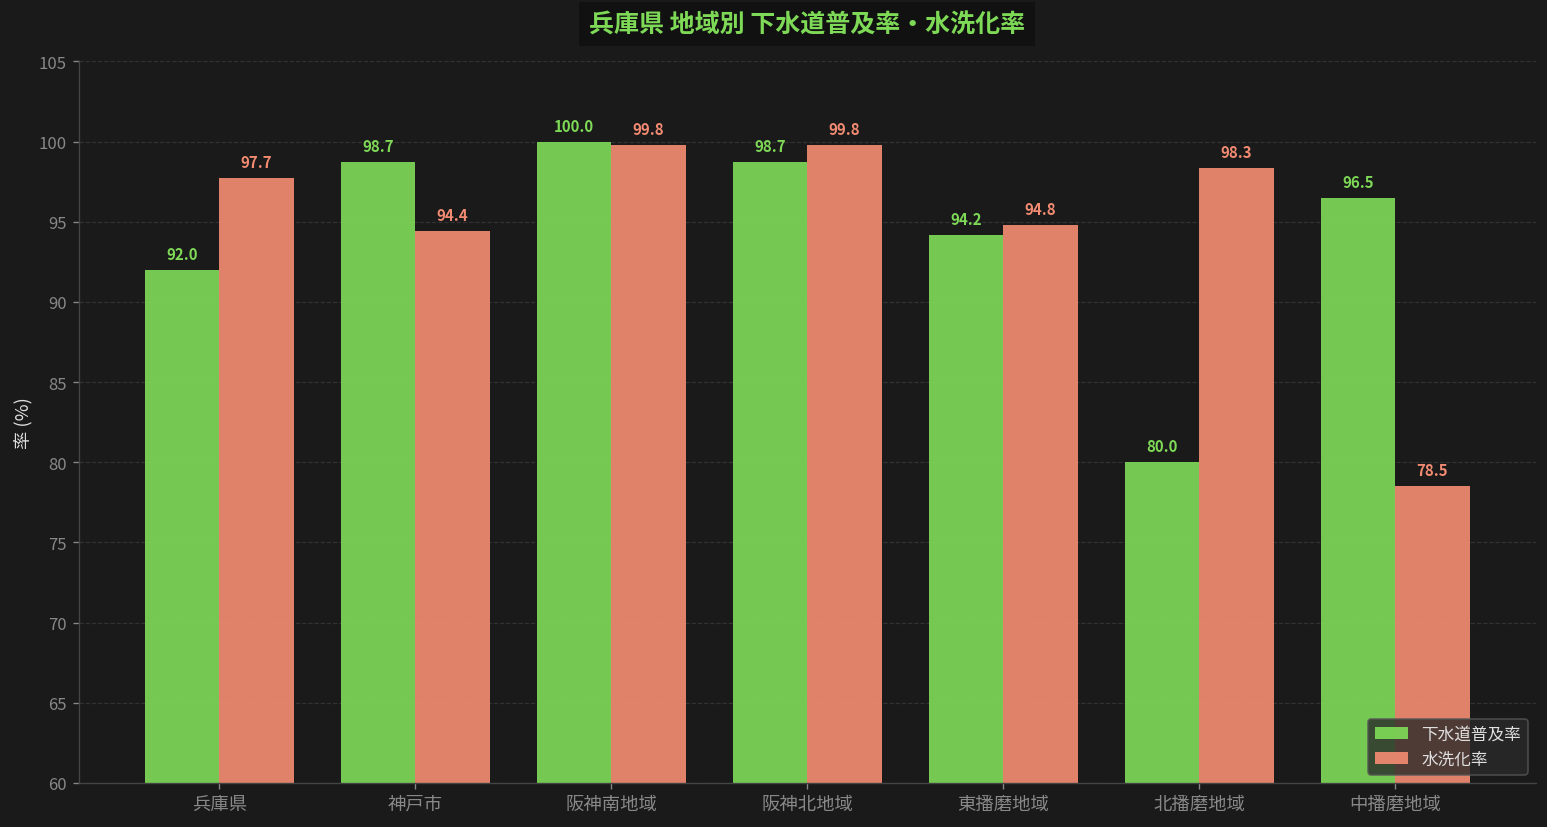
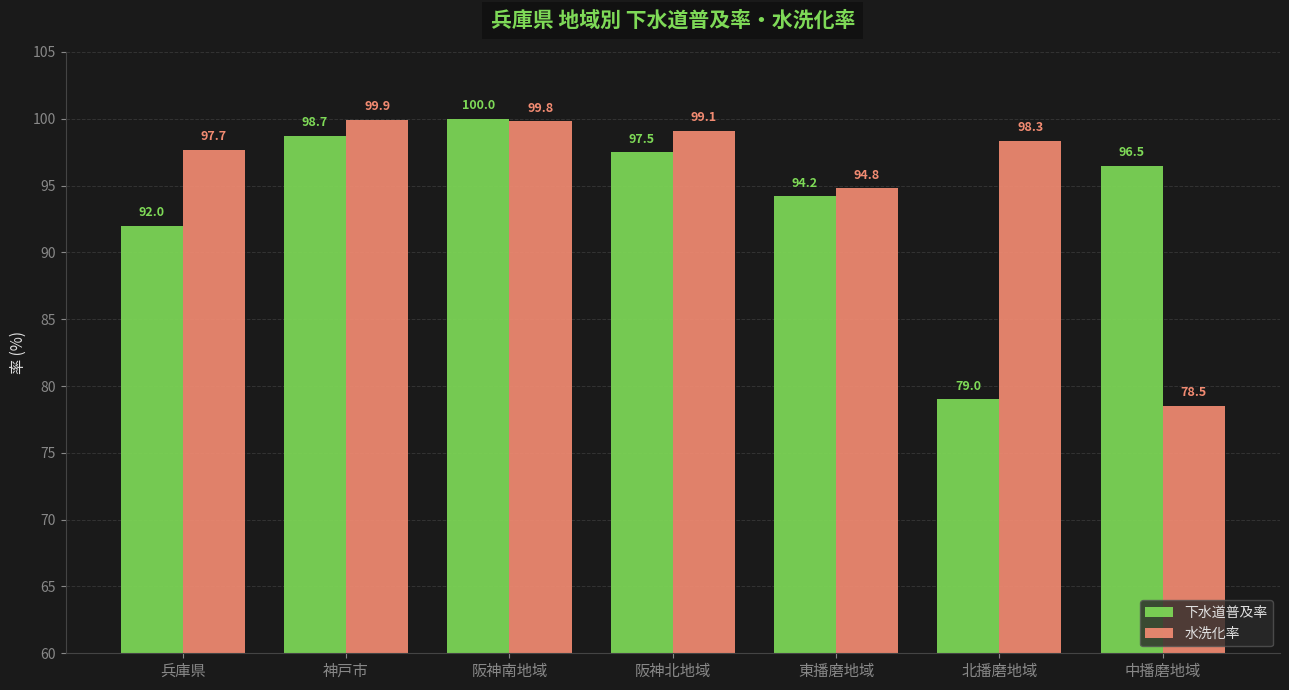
水洗化率, 神戸市: 94.4 -> 99.9
下水道普及率, 阪神北地域: 98.7 -> 97.5
水洗化率, 阪神北地域: 99.8 -> 99.1
下水道普及率, 北播磨地域: 80.0 -> 79.0
